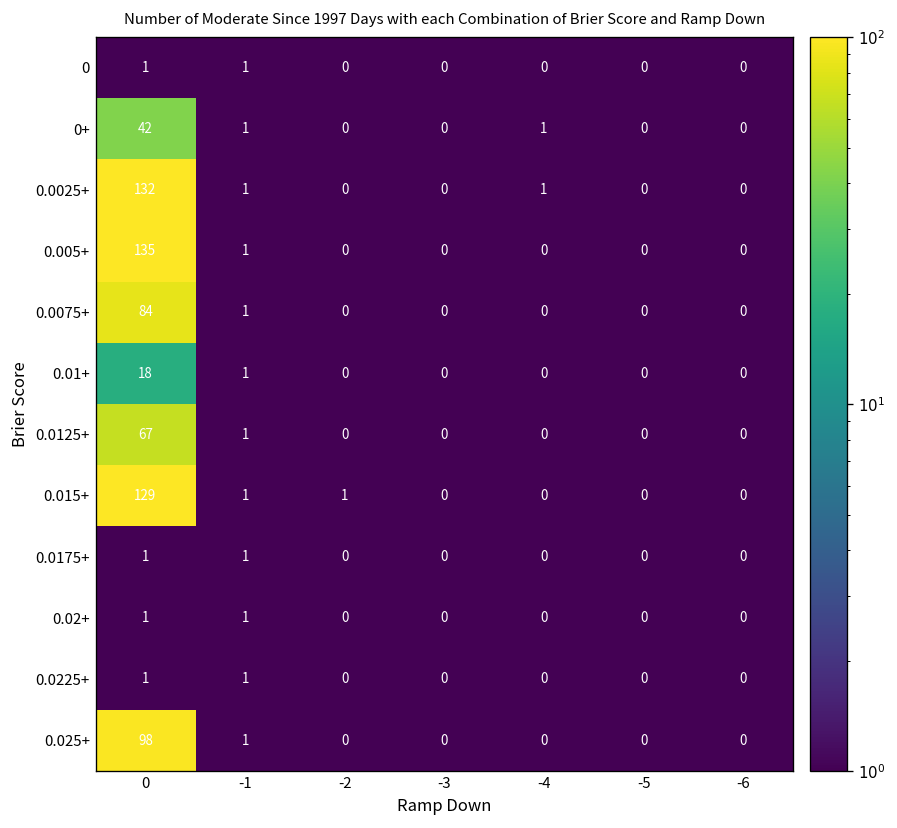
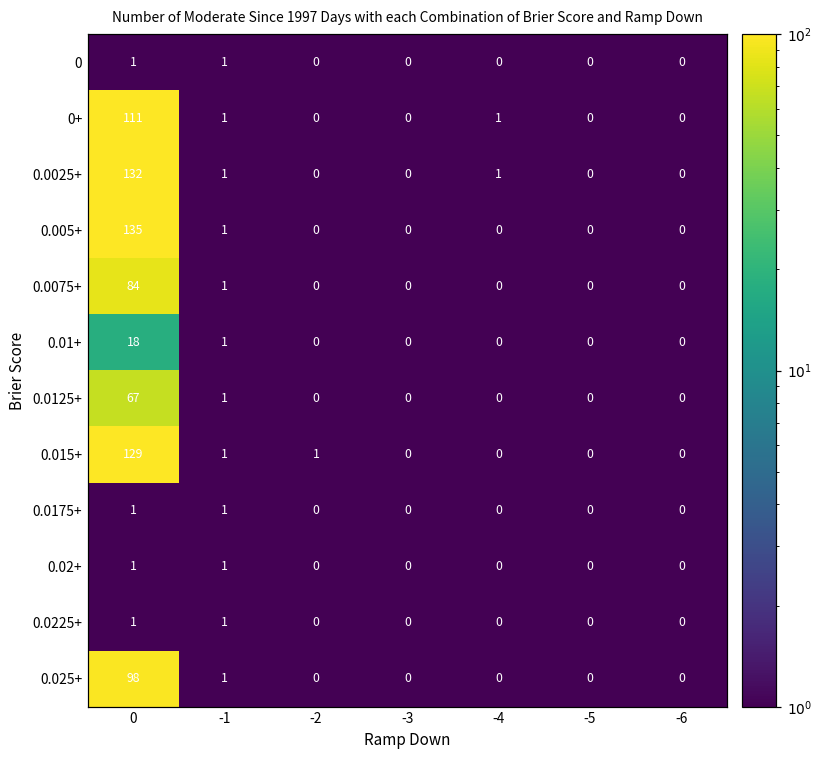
0+, 0: 42 -> 111
